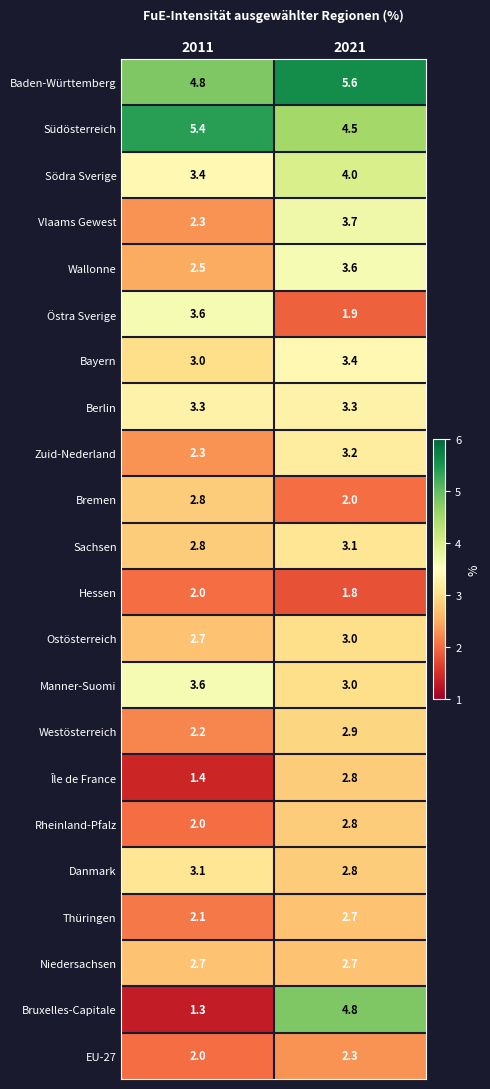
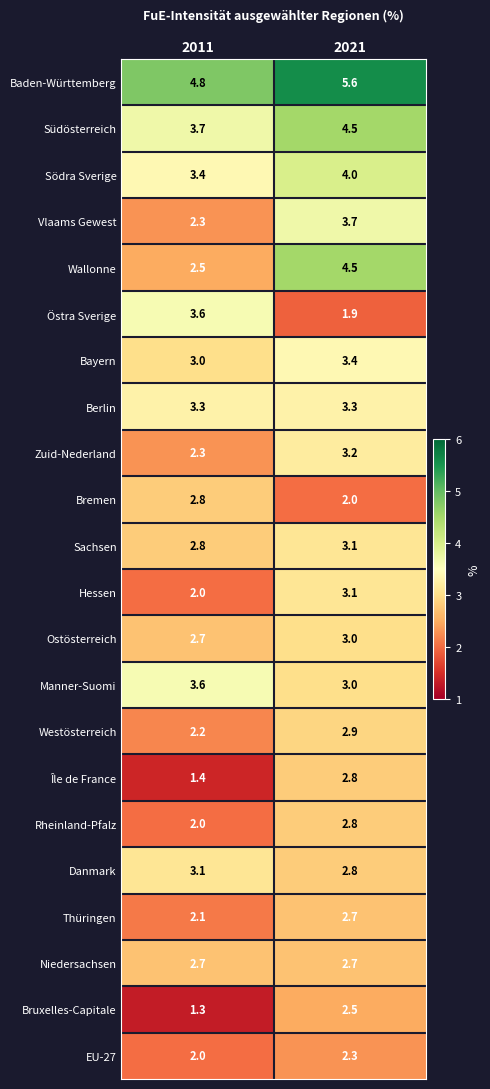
Südösterreich, 2011: 5.4 -> 3.7
Wallonne, 2021: 3.6 -> 4.5
Hessen, 2021: 1.8 -> 3.1
Bruxelles-Capitale, 2021: 4.8 -> 2.5
